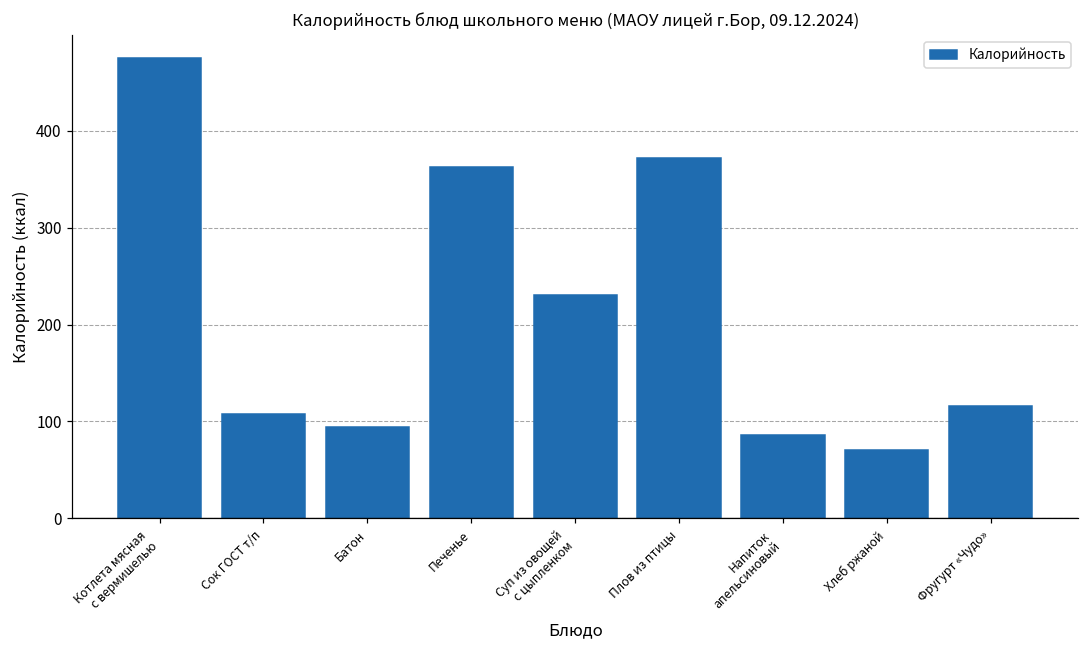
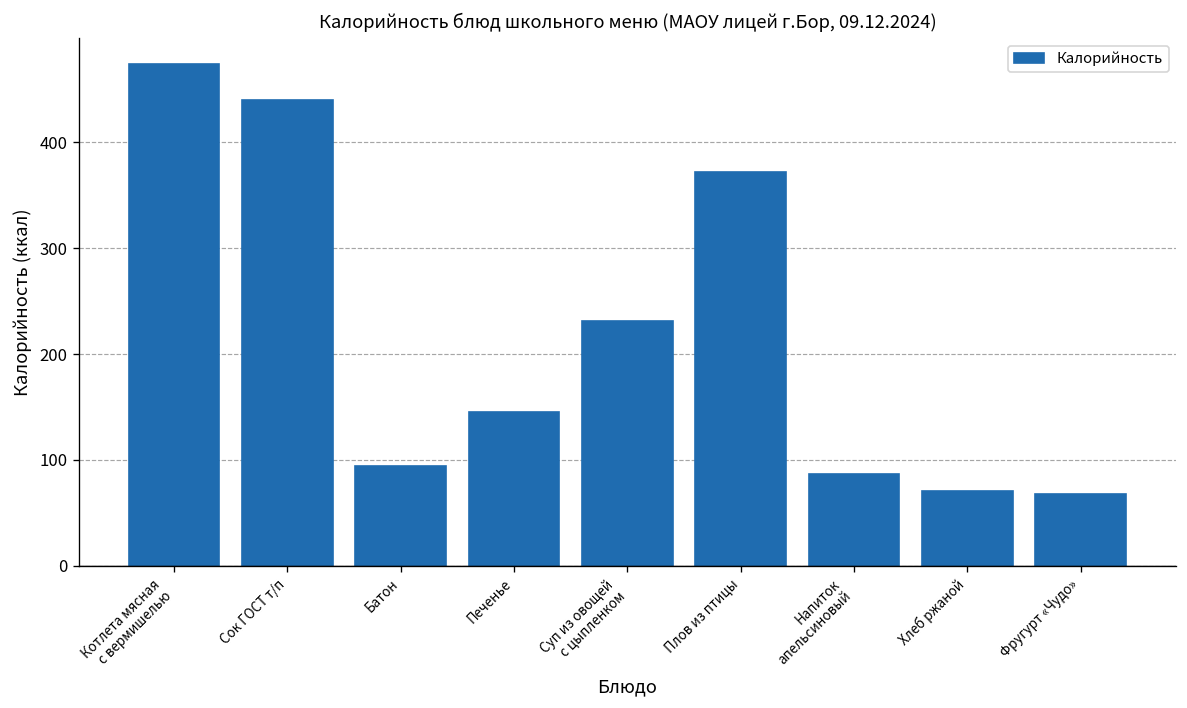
Сок ГОСТ т/п: 110 -> 440
Печенье: 360 -> 150
Фругурт «Чудо»: 120 -> 70
